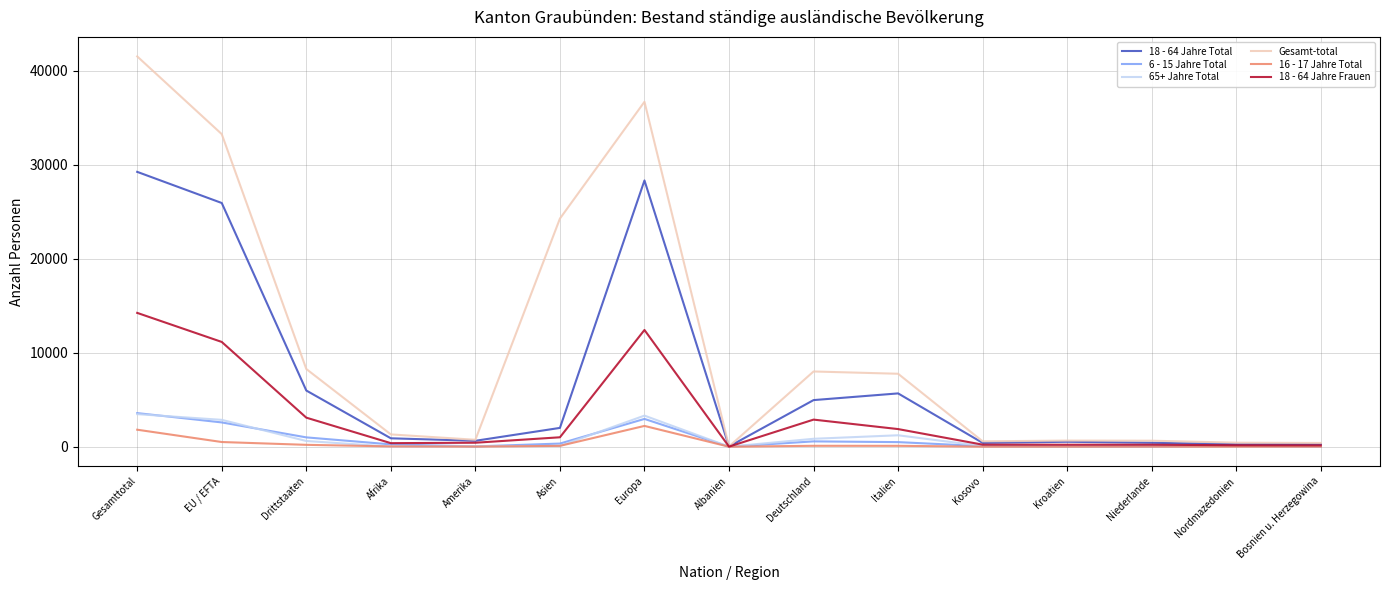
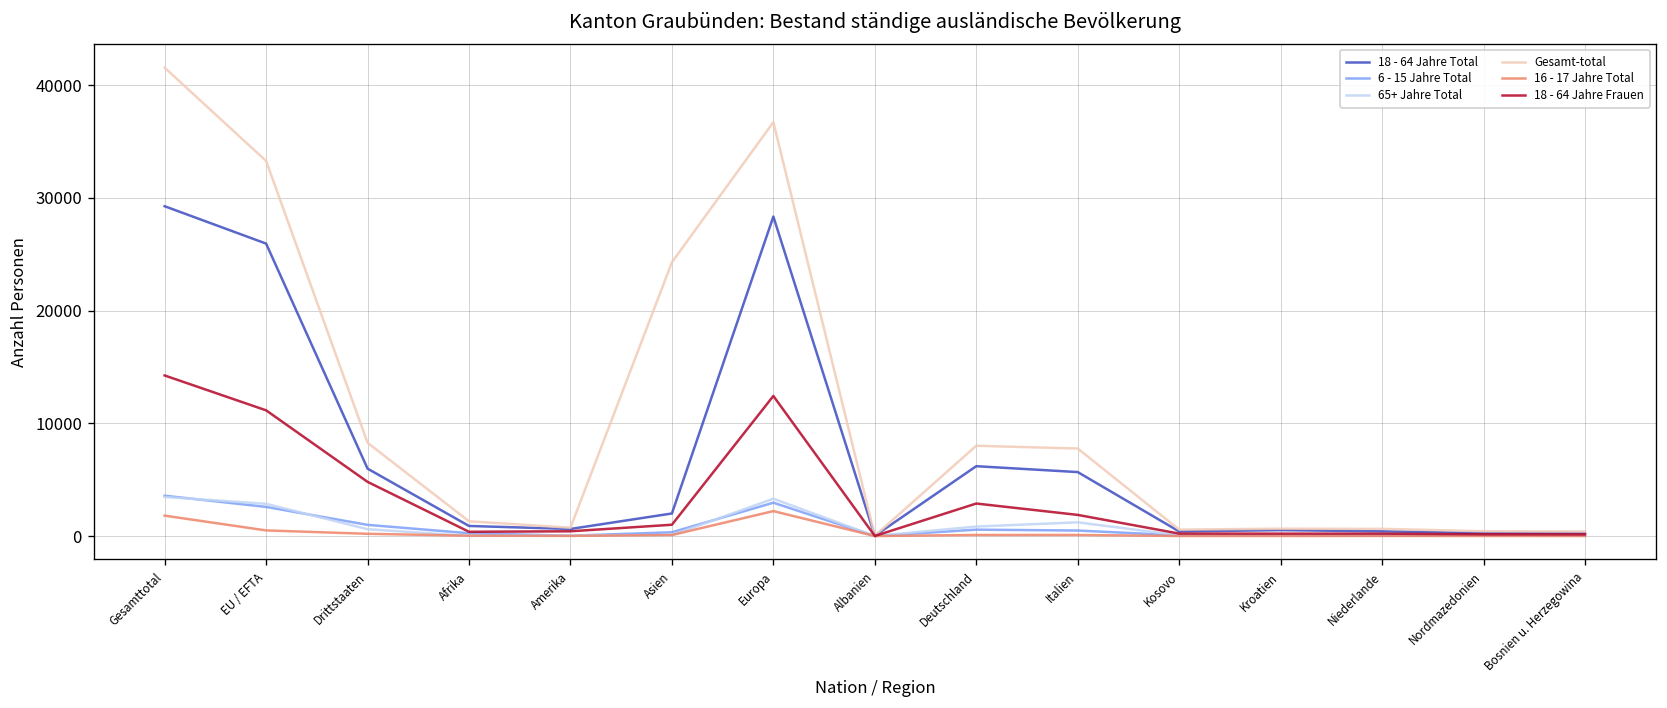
18 - 64 Jahre Frauen, Drittstaaten: 3000 -> 5000
18 - 64 Jahre Total, Deutschland: 5000 -> 6000
